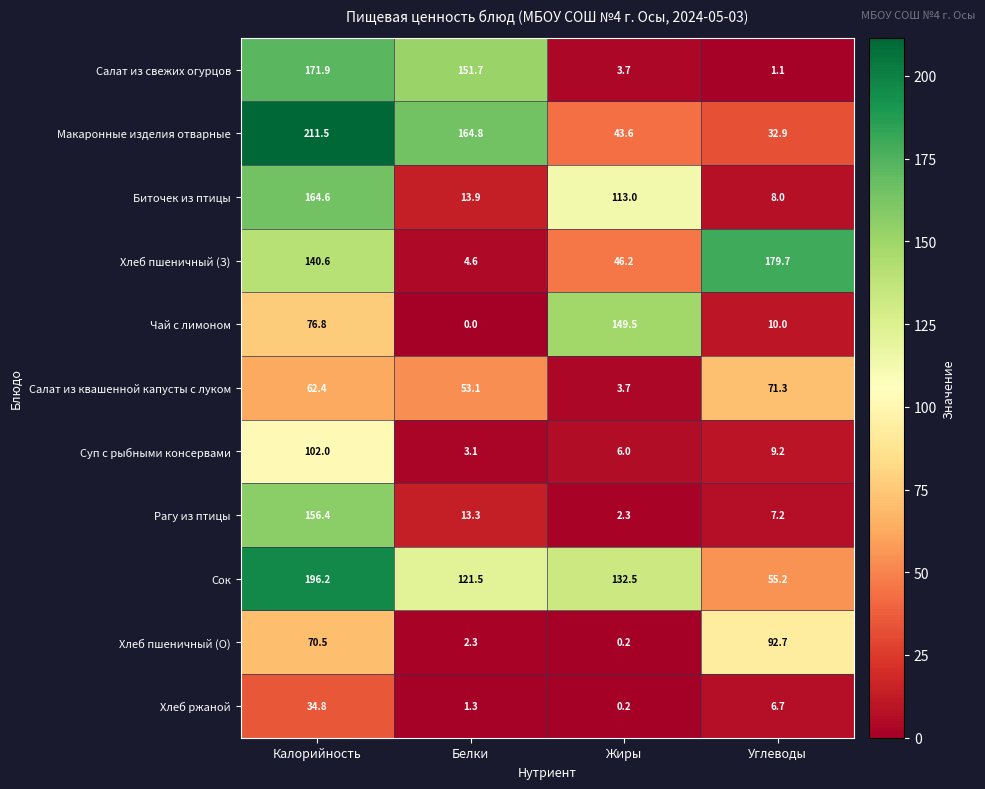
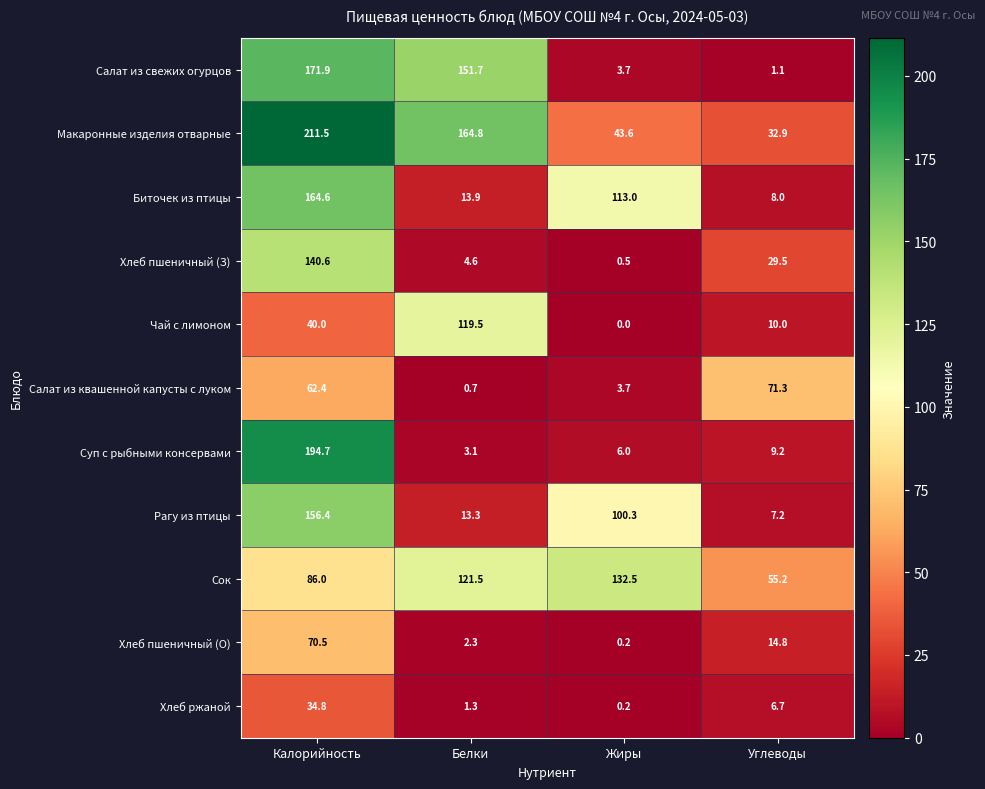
Хлеб пшеничный (З), Жиры: 46.2 -> 0.5
Хлеб пшеничный (З), Углеводы: 179.7 -> 29.5
Чай с лимоном, Калорийность: 76.8 -> 40.0
Чай с лимоном, Белки: 0.0 -> 119.5
Чай с лимоном, Жиры: 149.5 -> 0.0
Салат из квашенной капусты с луком, Белки: 53.1 -> 0.7
Суп с рыбными консервами, Калорийность: 102.0 -> 194.7
Рагу из птицы, Жиры: 2.3 -> 100.3
Сок, Калорийность: 196.2 -> 86.0
Хлеб пшеничный (О), Углеводы: 92.7 -> 14.8
